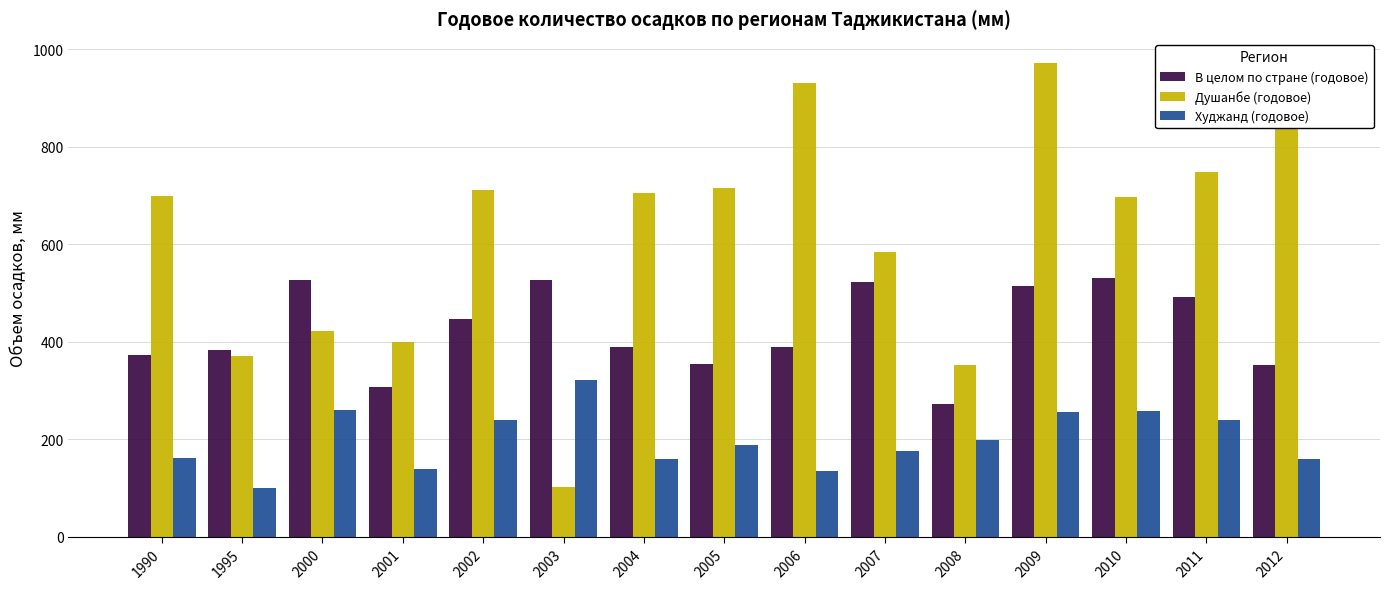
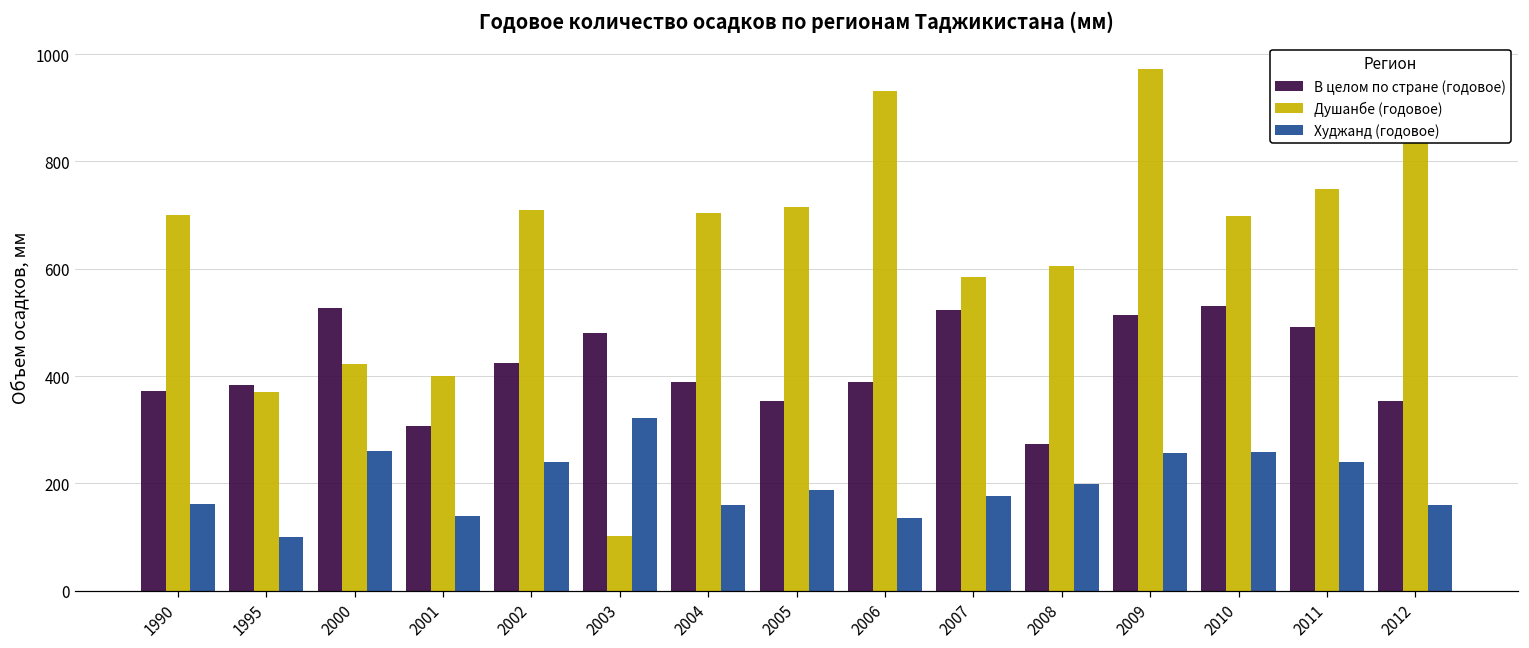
В целом по стране (годовое), 2002: 450 -> 420
В целом по стране (годовое), 2003: 530 -> 480
Душанбе (годовое), 2008: 350 -> 600
